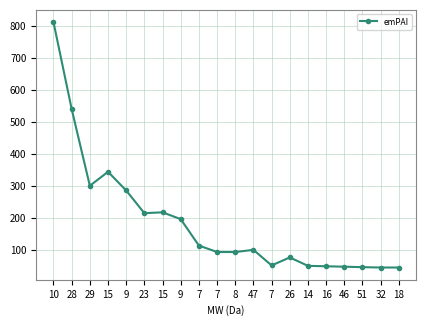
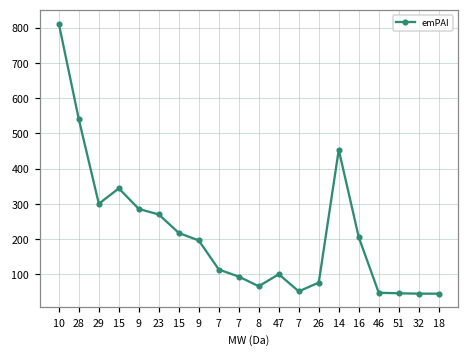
23: 210 -> 270
8: 90 -> 70
14: 50 -> 450
16: 50 -> 210
